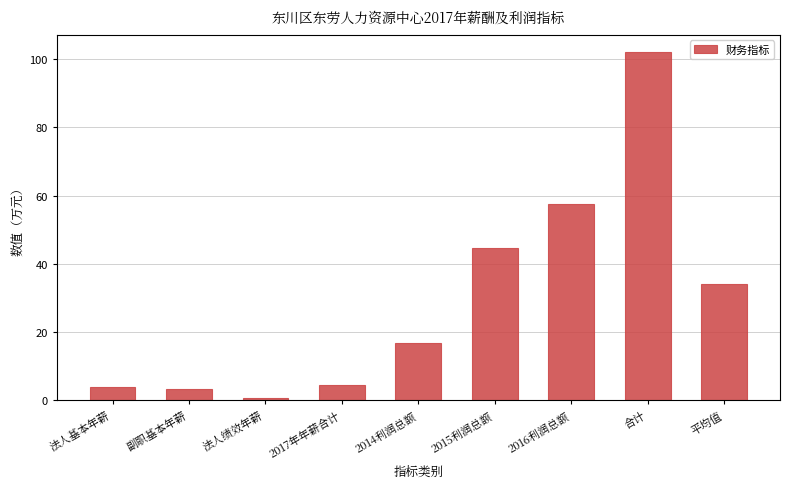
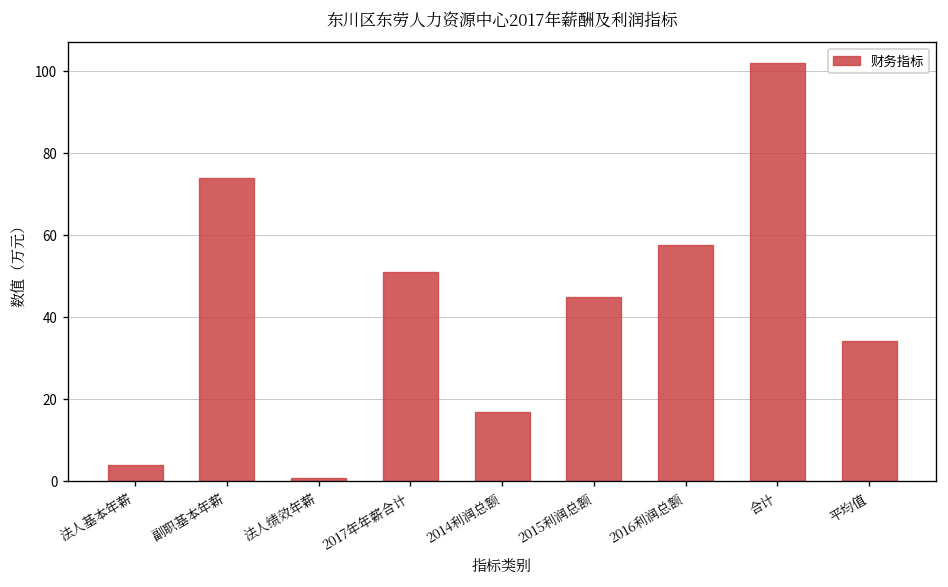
副职基本年薪: 3 -> 74
2017年年薪合计: 5 -> 51
